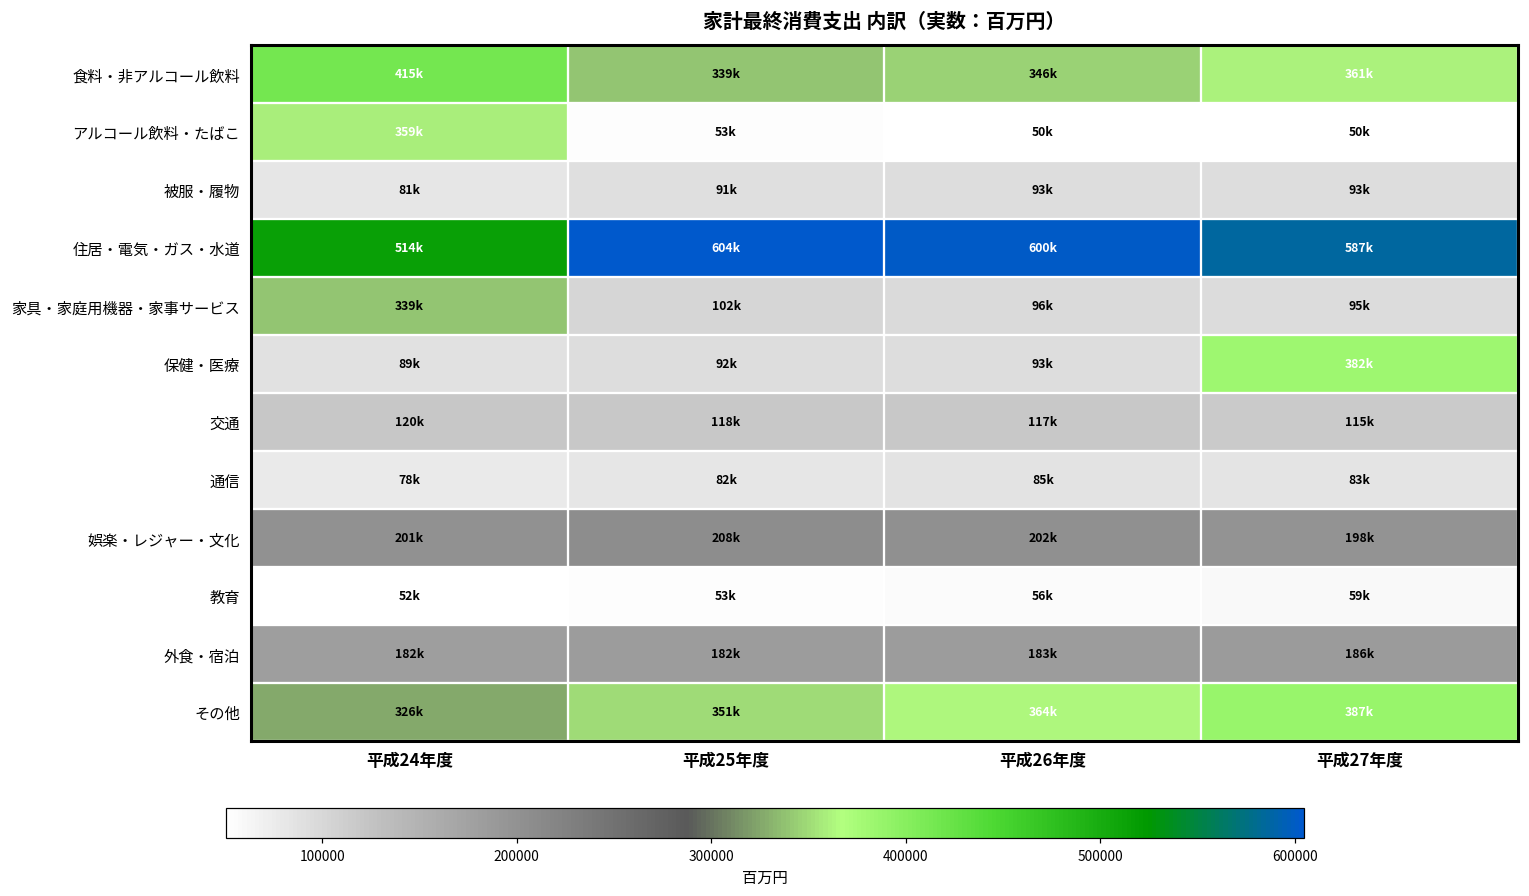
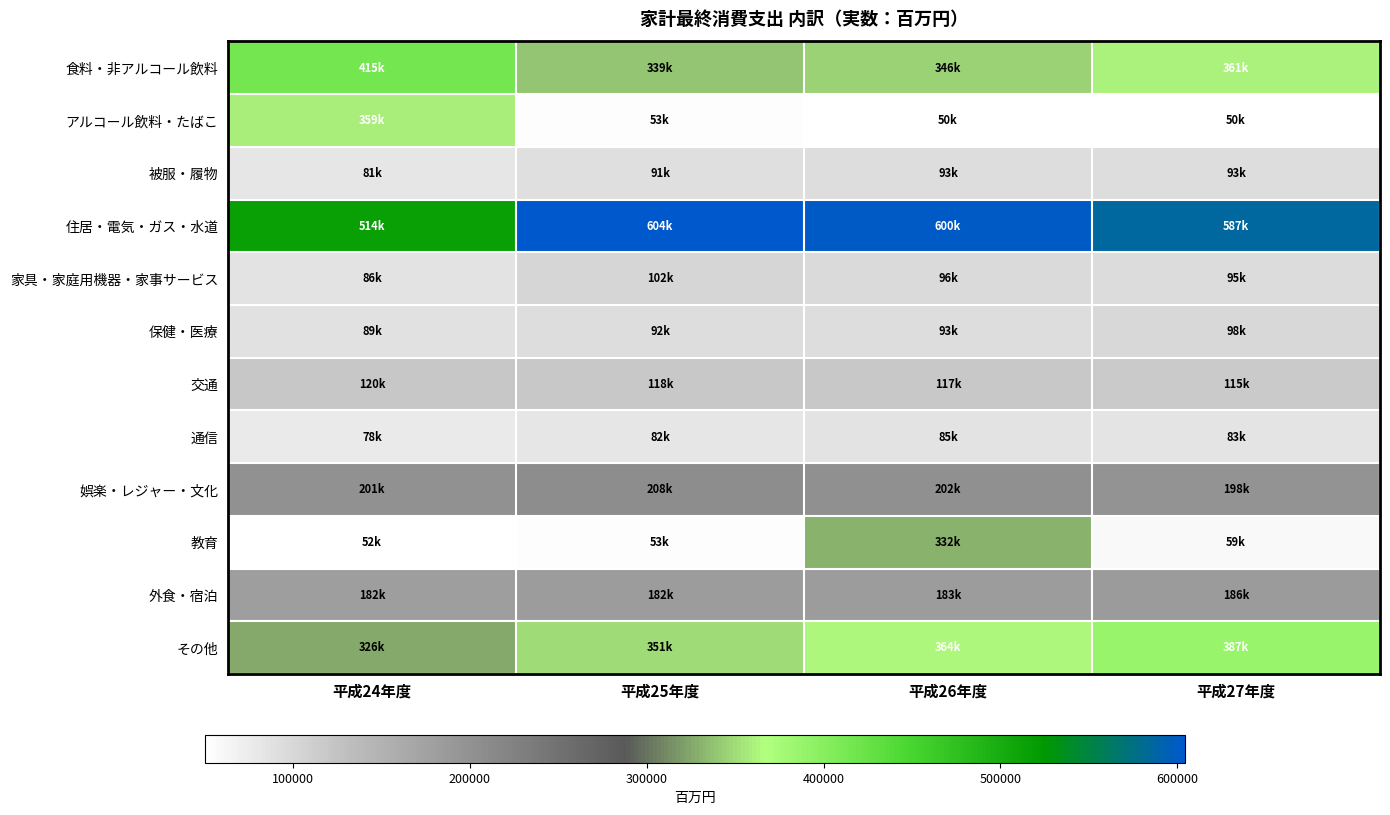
家具・家庭用機器・家事サービス, 平成24年度: 339k -> 86k
保健・医療, 平成27年度: 382k -> 98k
教育, 平成26年度: 56k -> 332k
